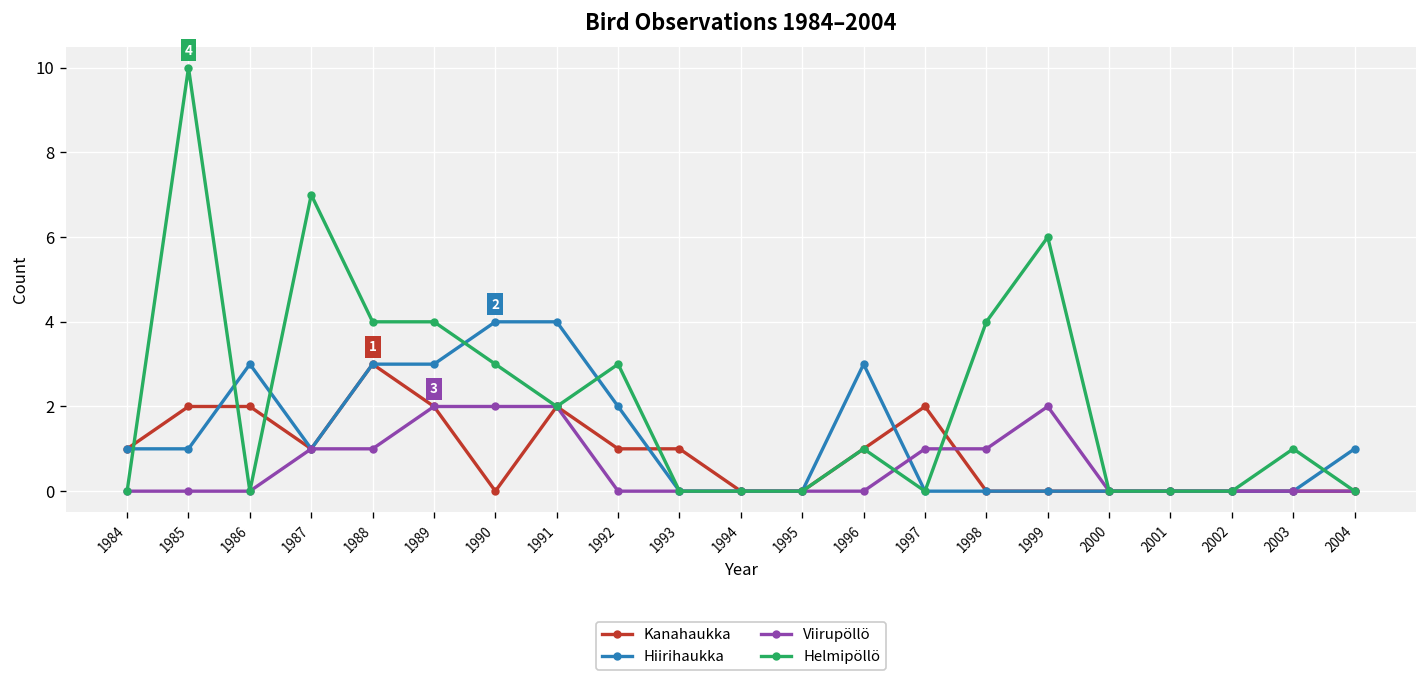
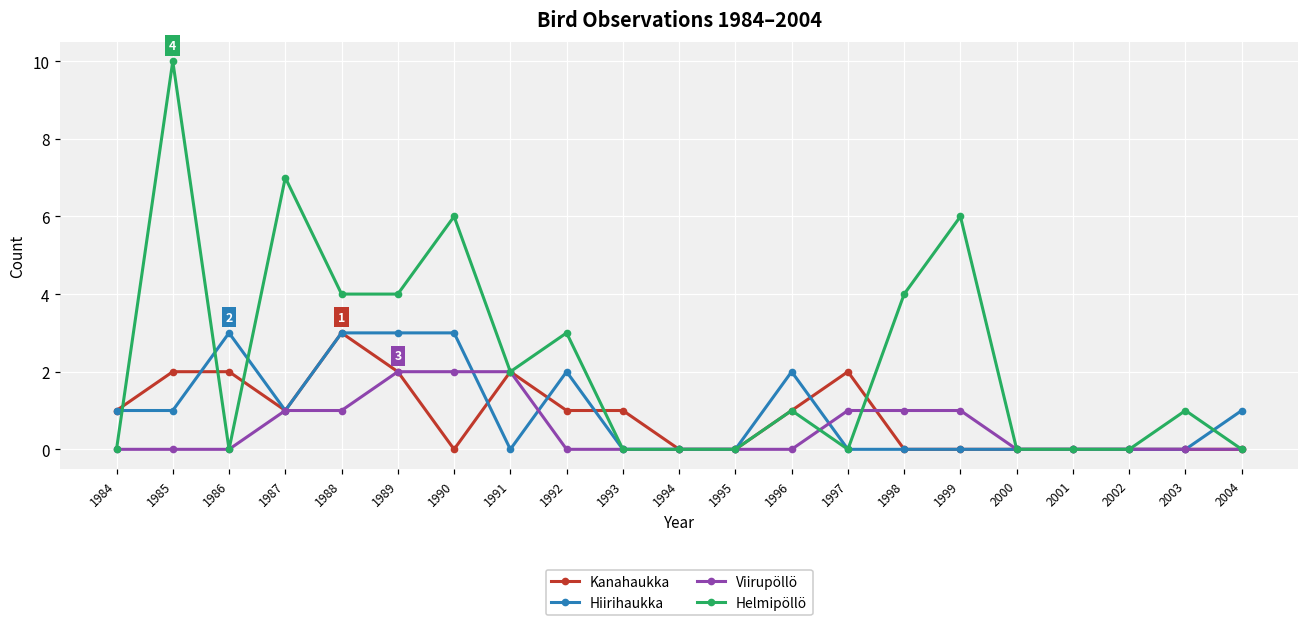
Hiirihaukka, 1990: 4 -> 3
Helmipöllö, 1990: 3 -> 6
Hiirihaukka, 1991: 4 -> 0
Hiirihaukka, 1996: 3 -> 2
Viirupöllö, 1999: 2 -> 1
